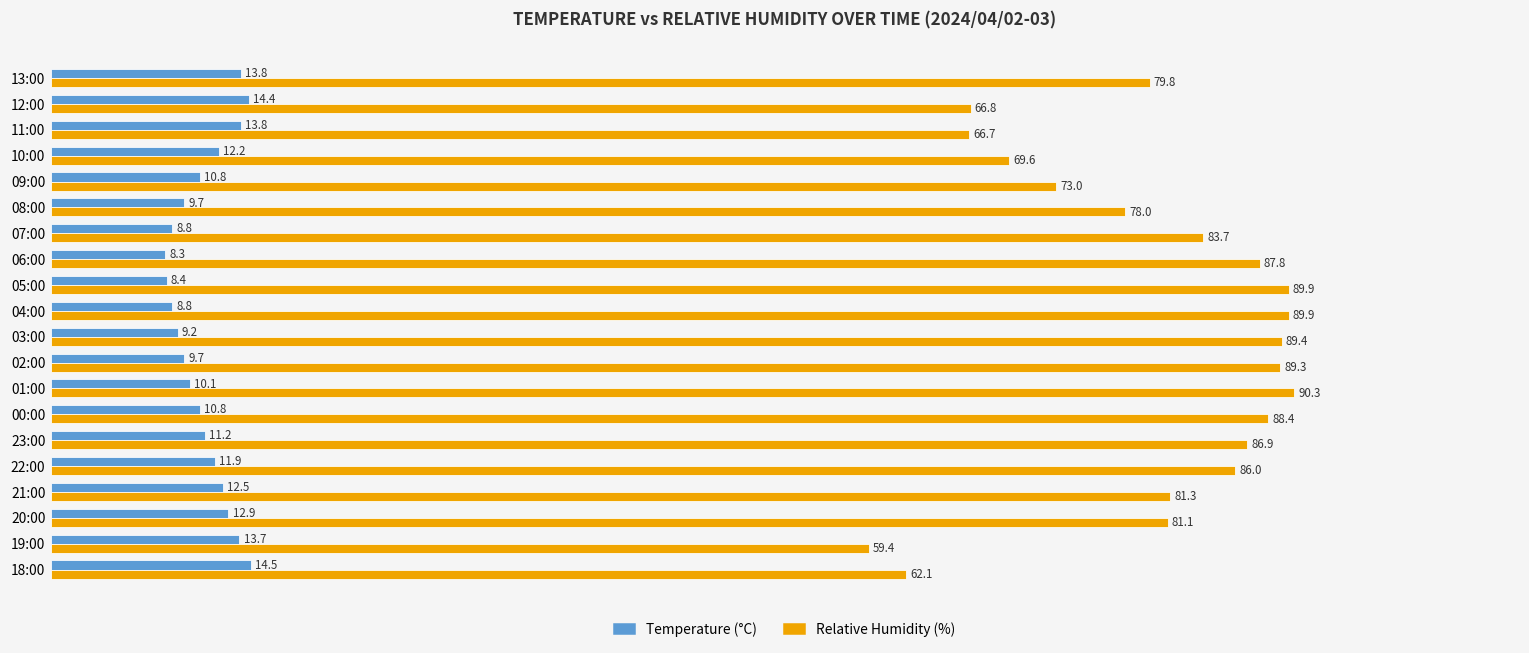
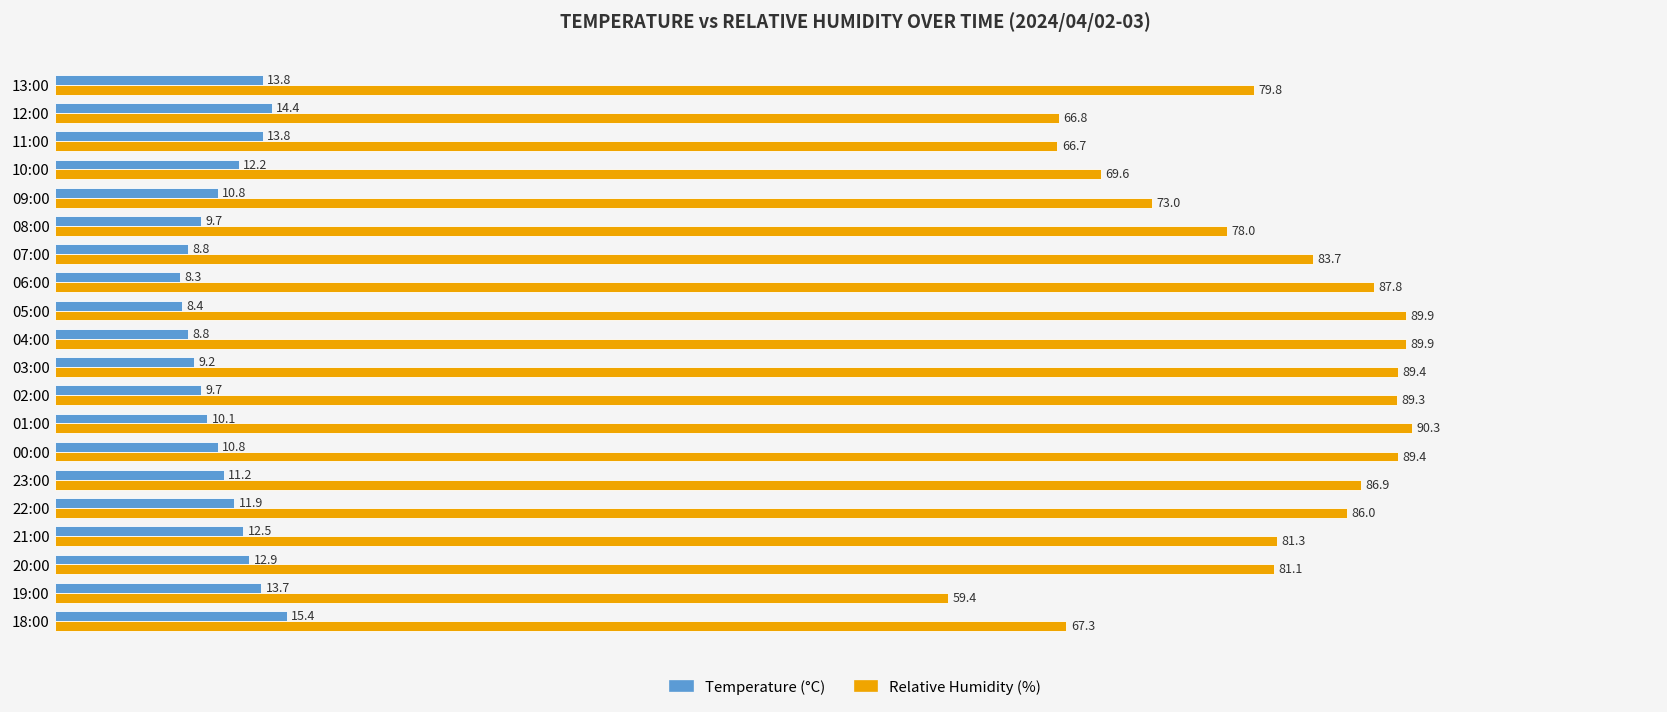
Relative Humidity (%), 00:00: 88.4 -> 89.4
Temperature (°C), 18:00: 14.5 -> 15.4
Relative Humidity (%), 18:00: 62.1 -> 67.3
